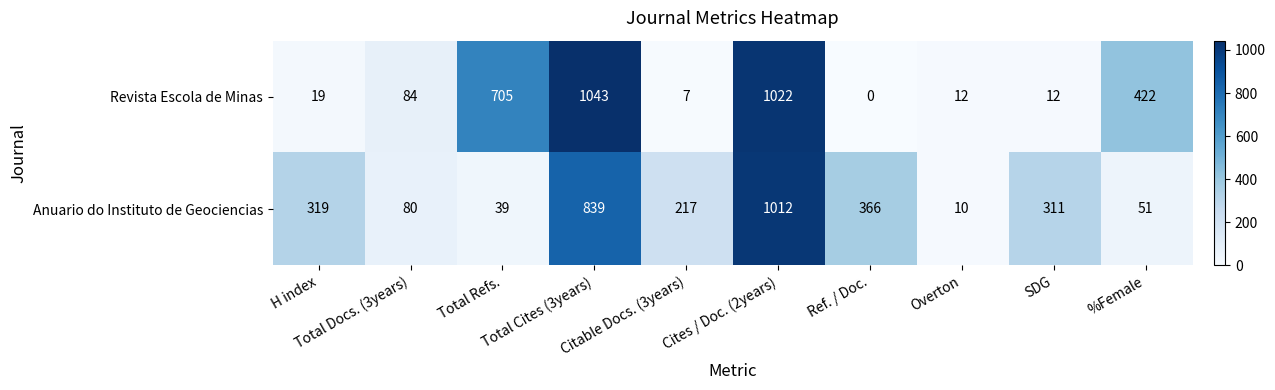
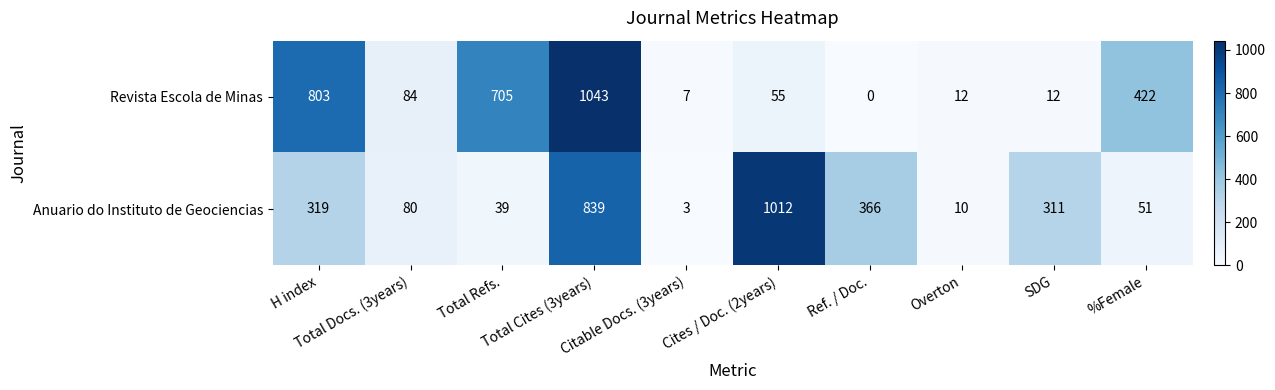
Revista Escola de Minas, H index: 19 -> 803
Revista Escola de Minas, Cites / Doc. (2years): 1022 -> 55
Anuario do Instituto de Geociencias, Citable Docs. (3years): 217 -> 3
